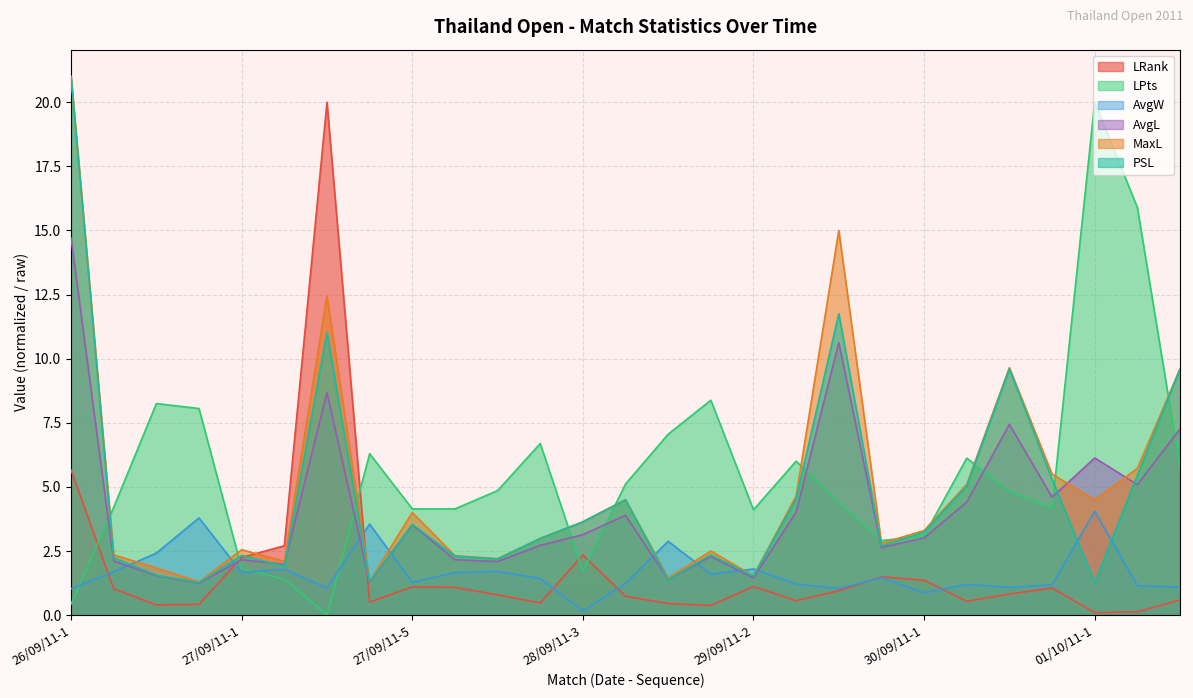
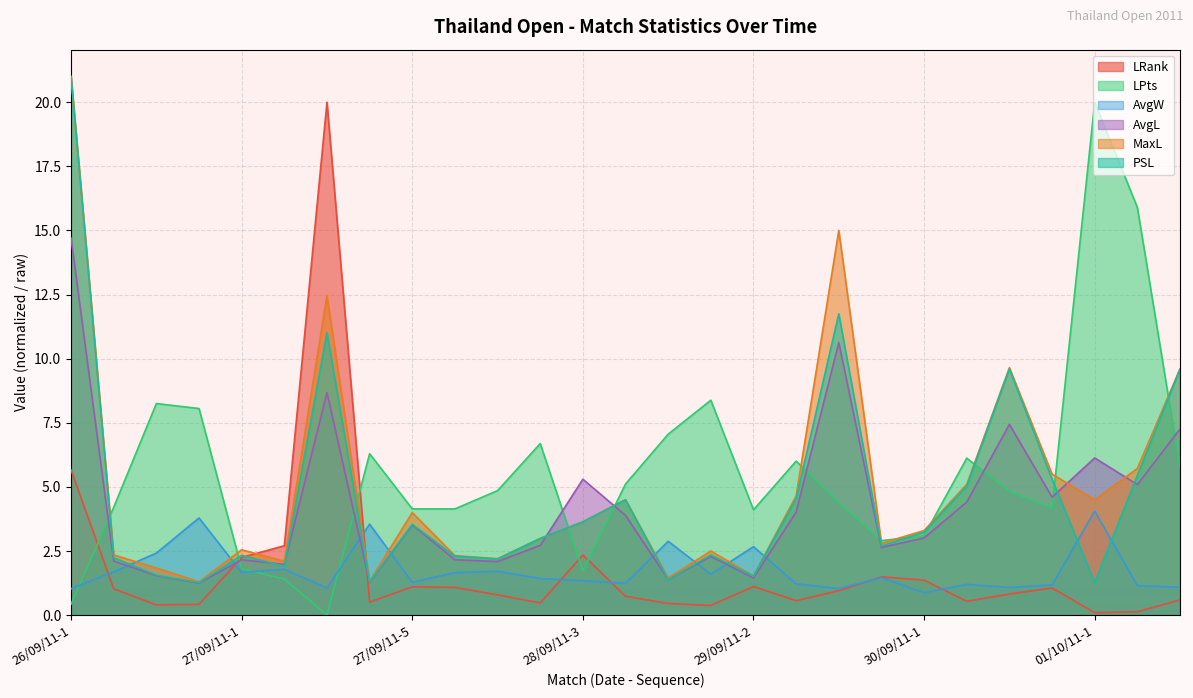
AvgW, 28/09/11-3: 0.2 -> 1.3
AvgL, 28/09/11-3: 3.1 -> 5.3
AvgW, 29/09/11-2: 1.8 -> 2.7
